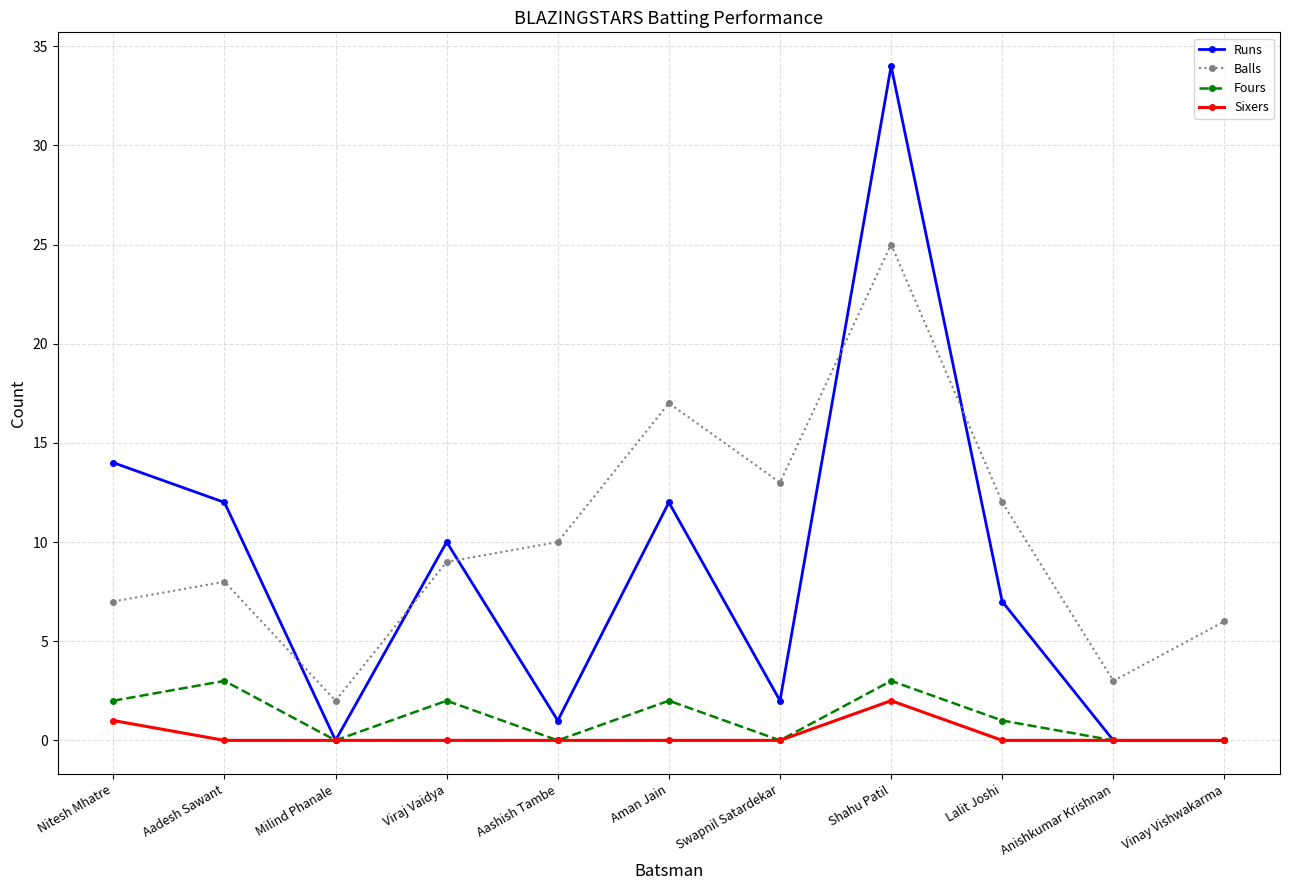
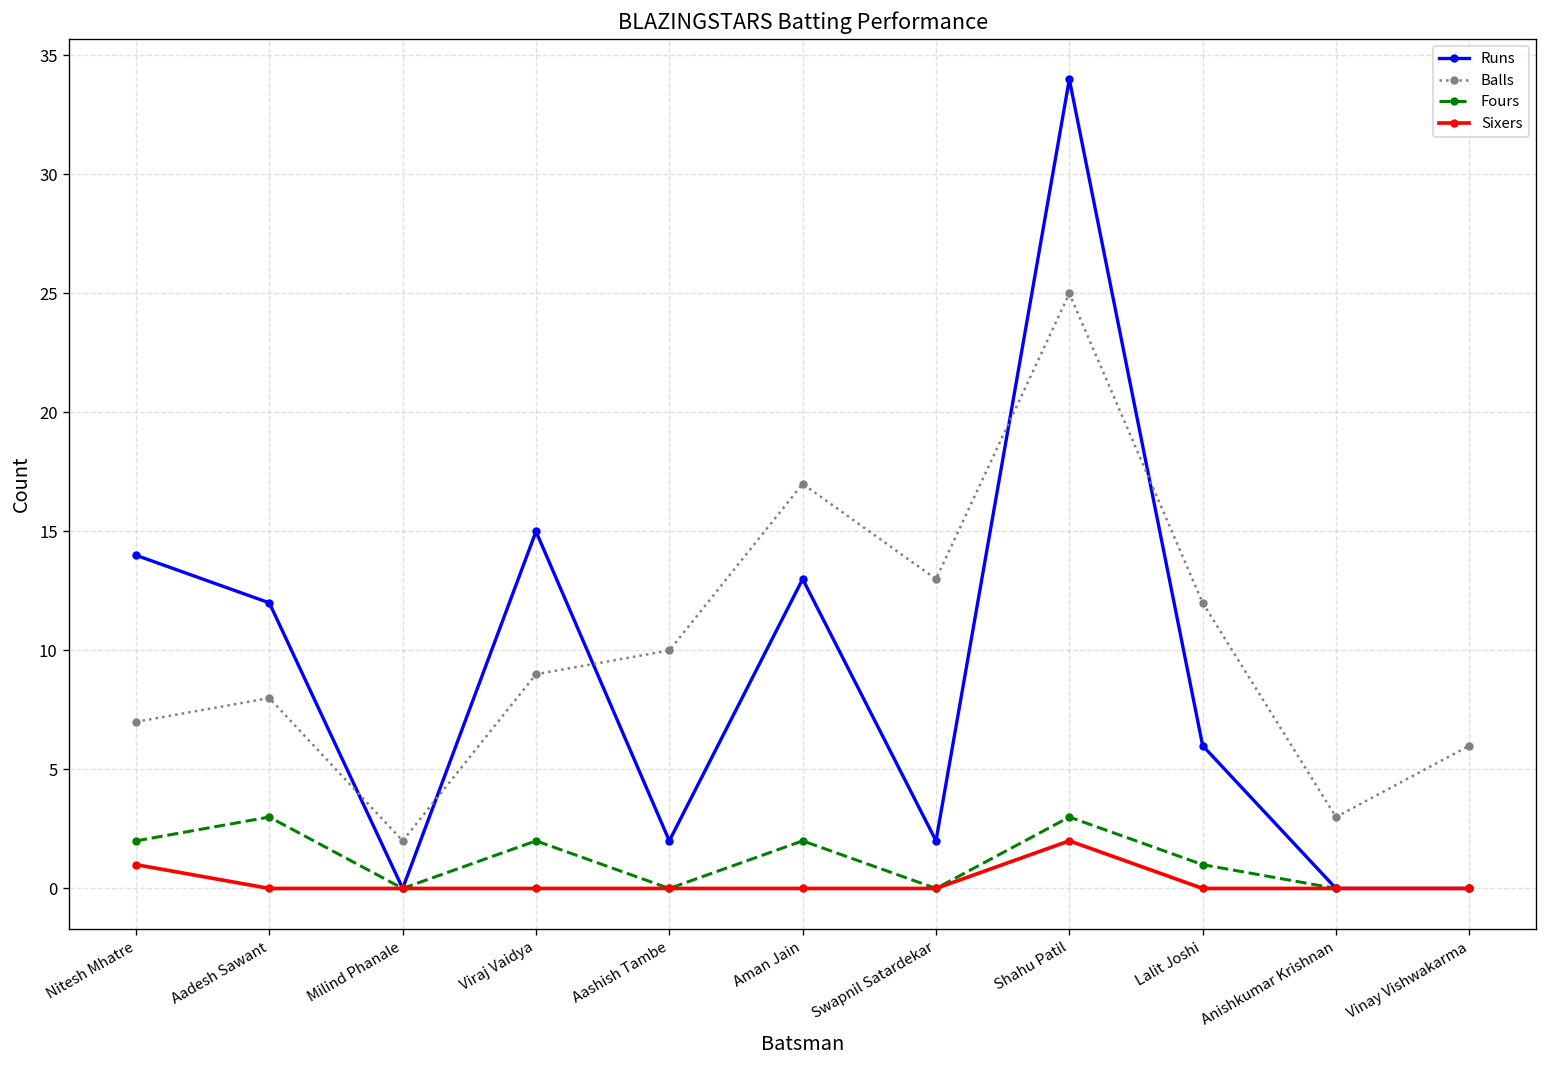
Runs, Viraj Vaidya: 10 -> 15
Runs, Aashish Tambe: 1 -> 2
Runs, Aman Jain: 12 -> 13
Runs, Lalit Joshi: 7 -> 6
